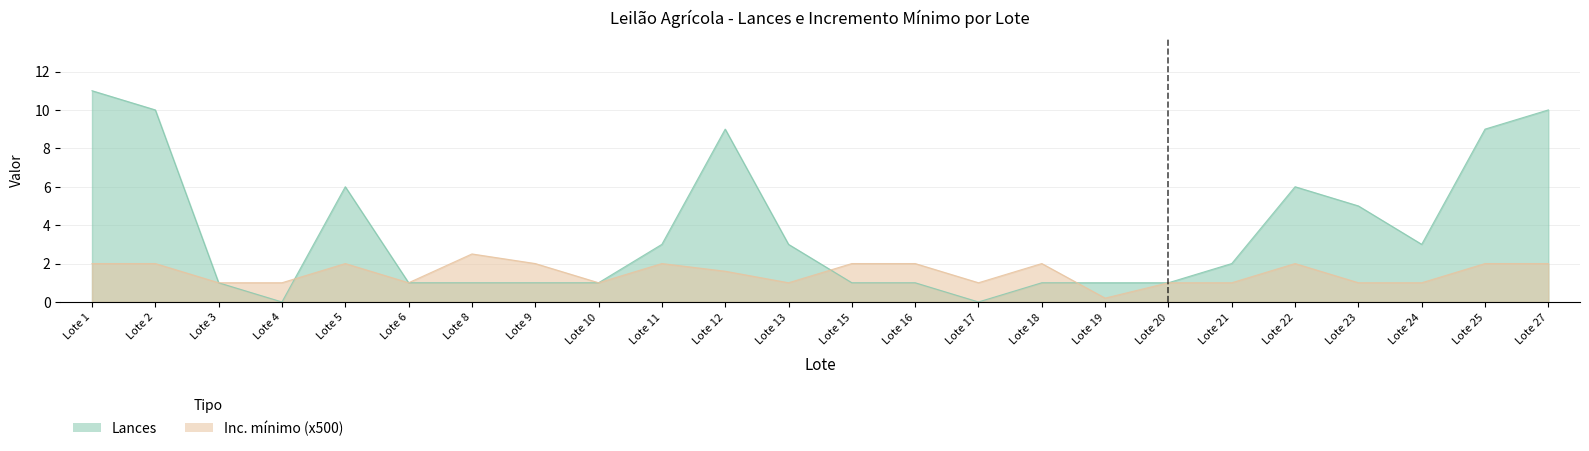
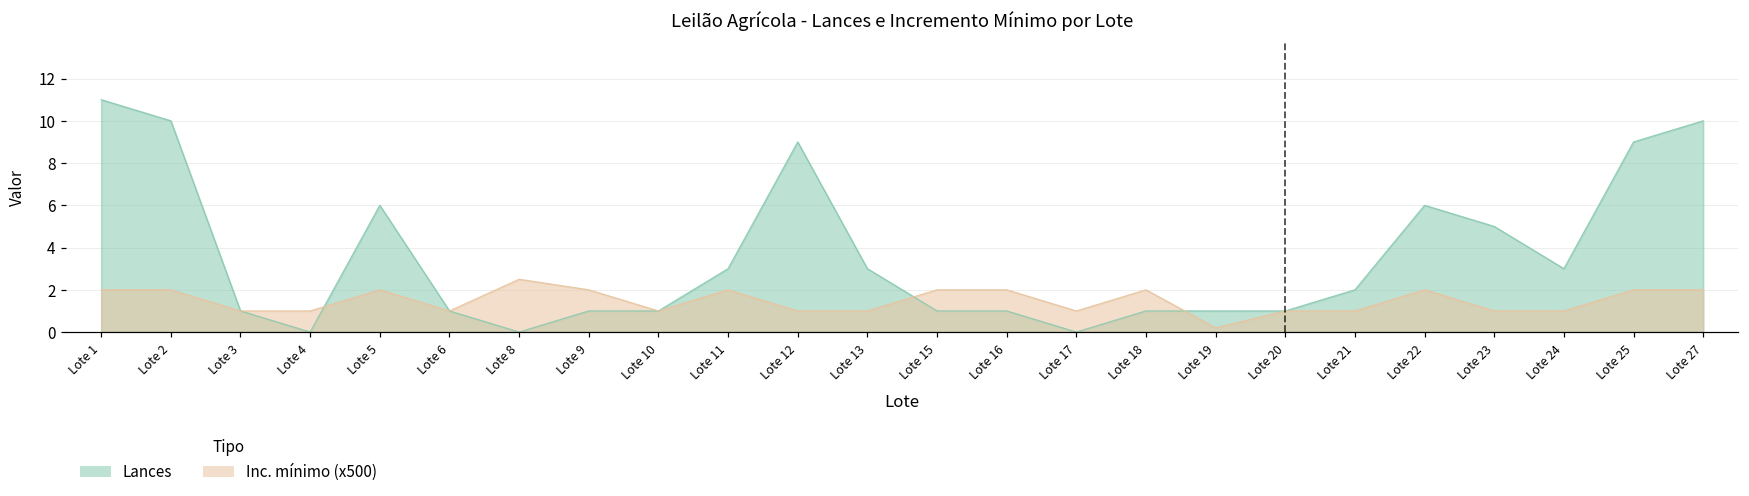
Lances, Lote 8: 1 -> 0
Inc. mínimo (x500), Lote 12: 1.6 -> 1.0
